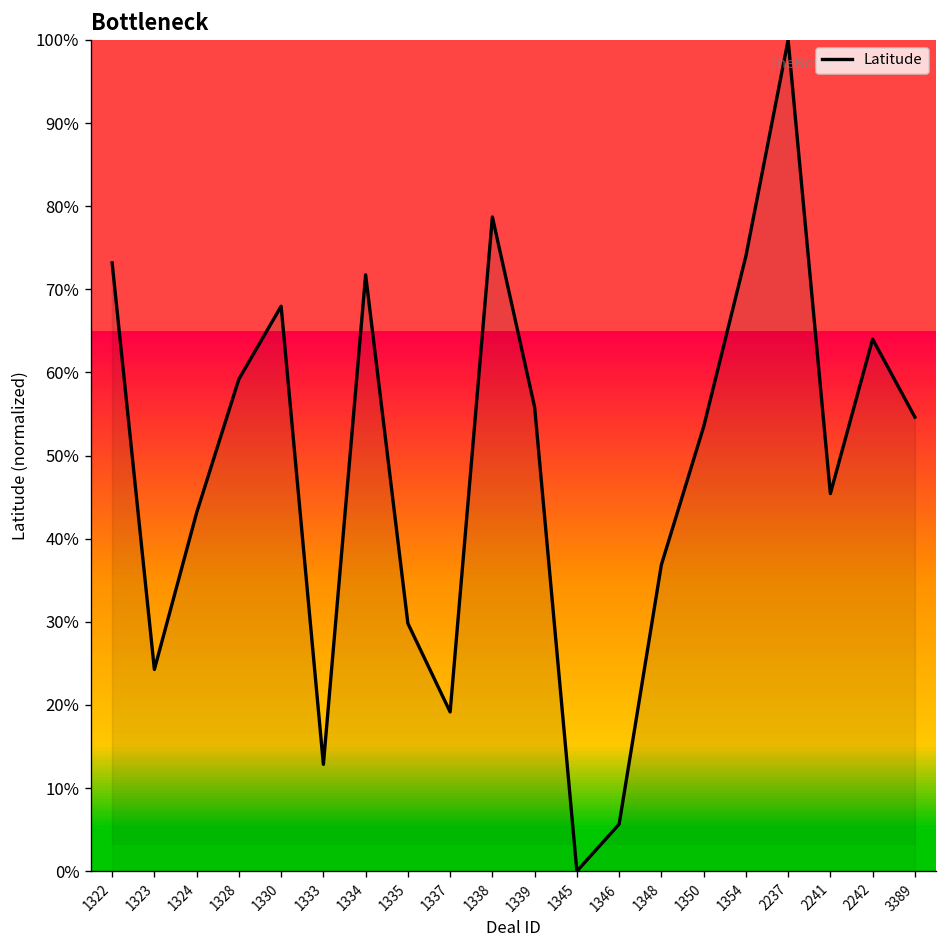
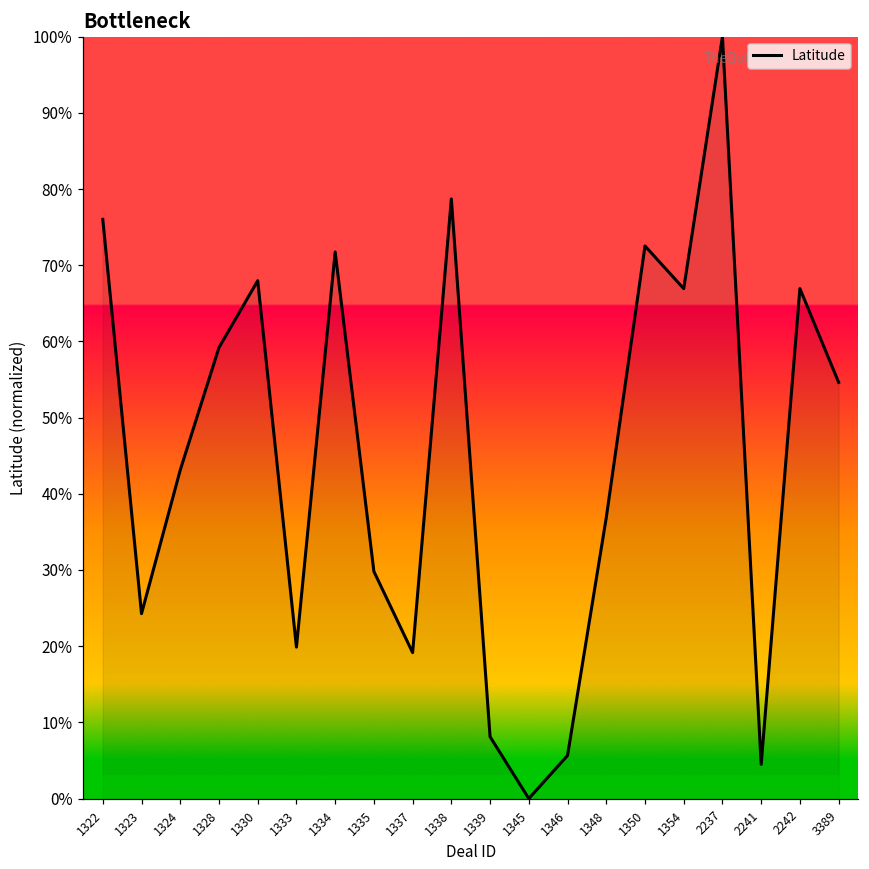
1322: 73% -> 76%
1333: 13% -> 20%
1339: 56% -> 8%
1350: 53% -> 73%
1354: 74% -> 67%
2241: 45% -> 4%
2242: 64% -> 67%
